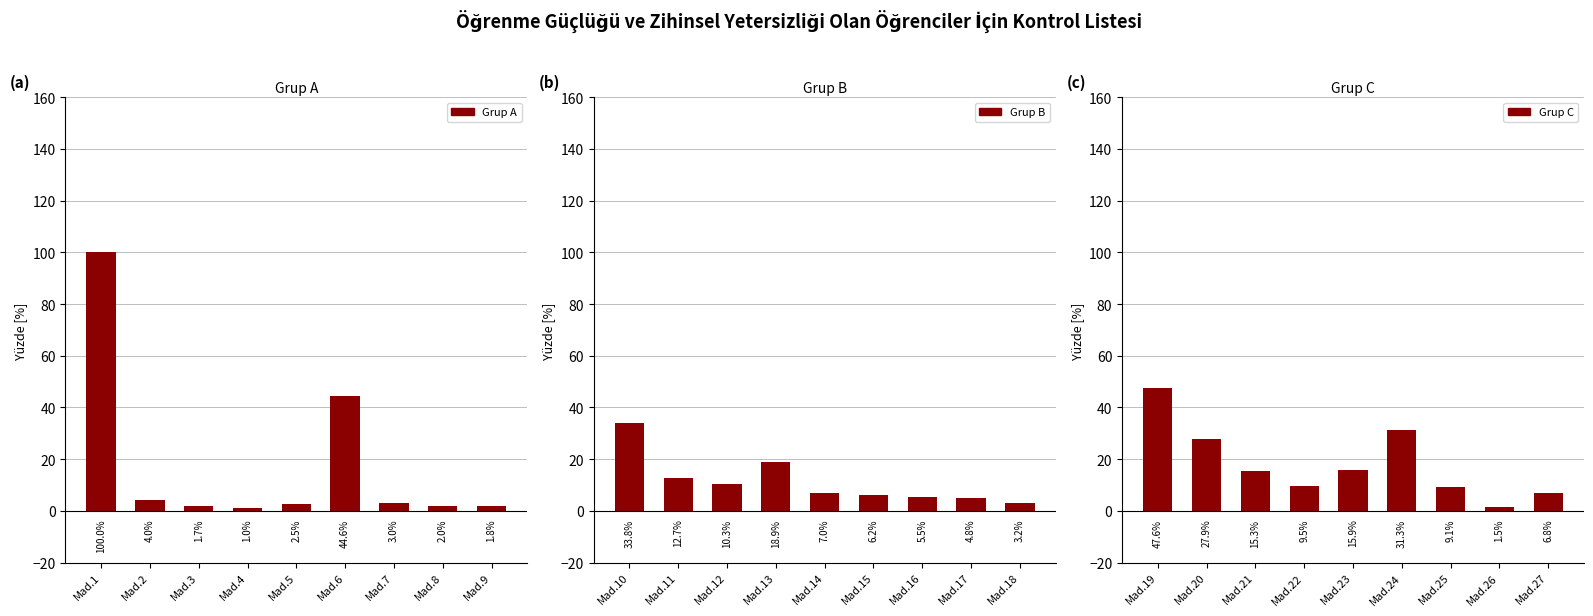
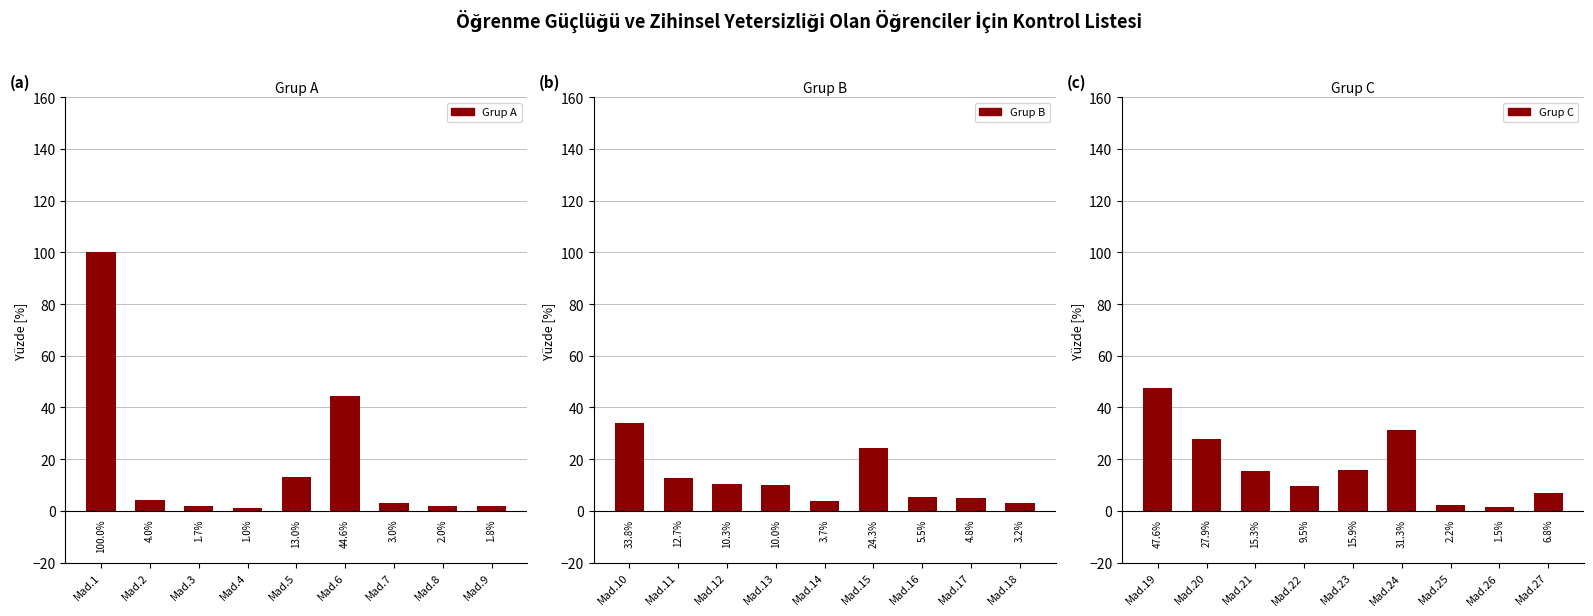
Grup A, Mad.5: 2.5% -> 13.0%
Grup B, Mad.13: 18.9% -> 10.0%
Grup B, Mad.14: 7.0% -> 3.7%
Grup B, Mad.15: 6.2% -> 24.3%
Grup C, Mad.25: 9.1% -> 2.2%
